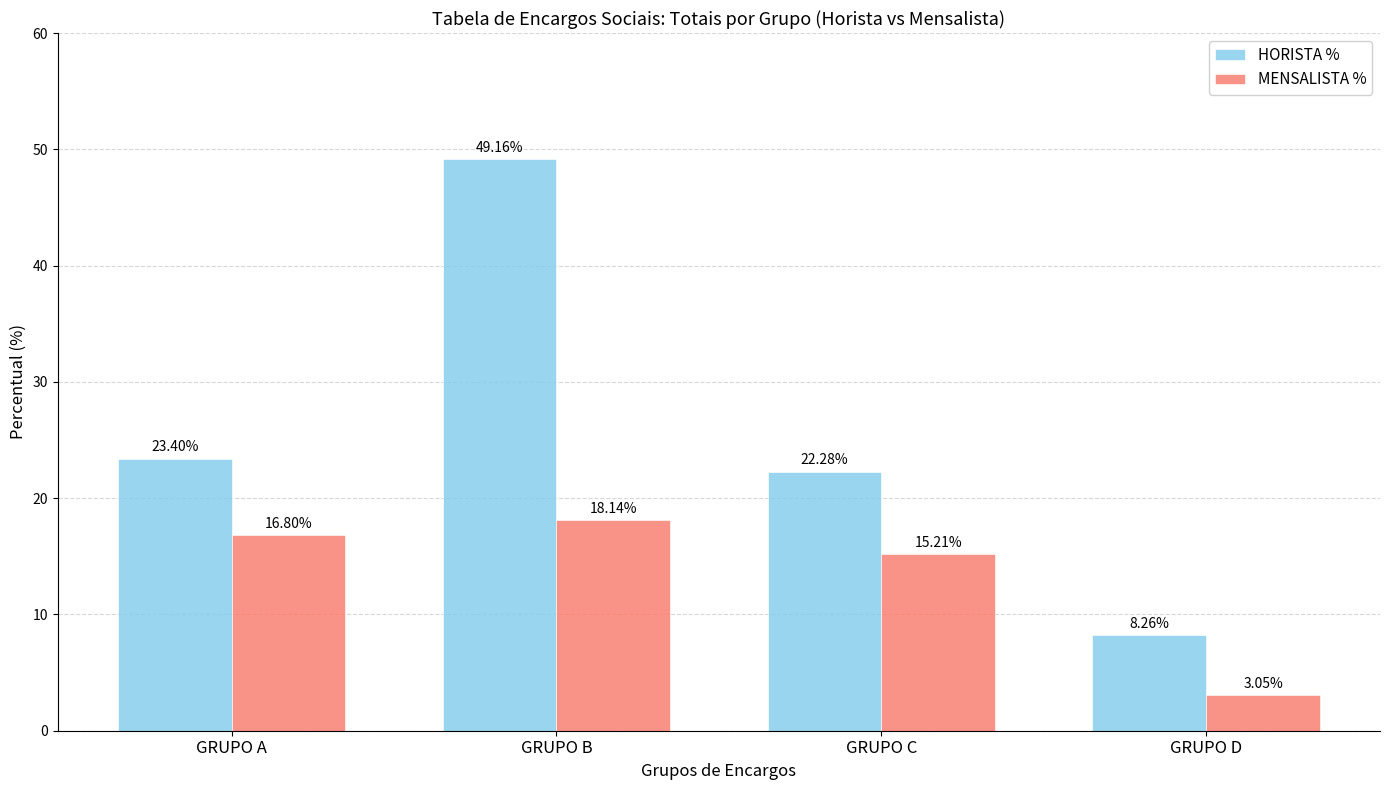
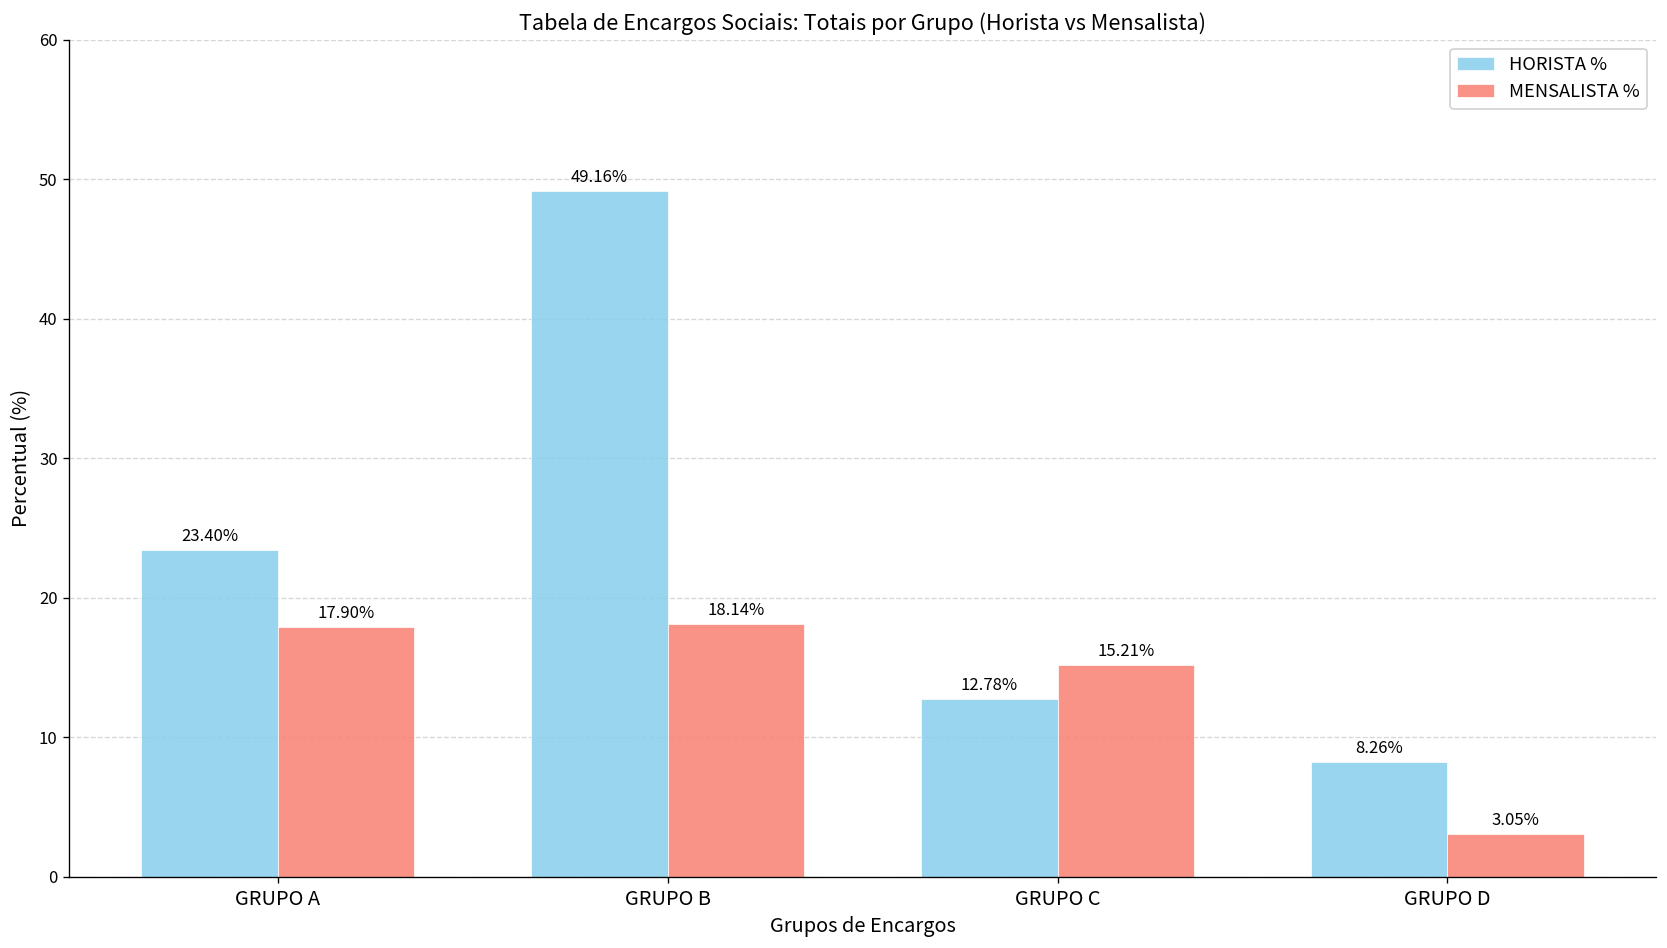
MENSALISTA %, GRUPO A: 16.80% -> 17.90%
HORISTA %, GRUPO C: 22.28% -> 12.78%
